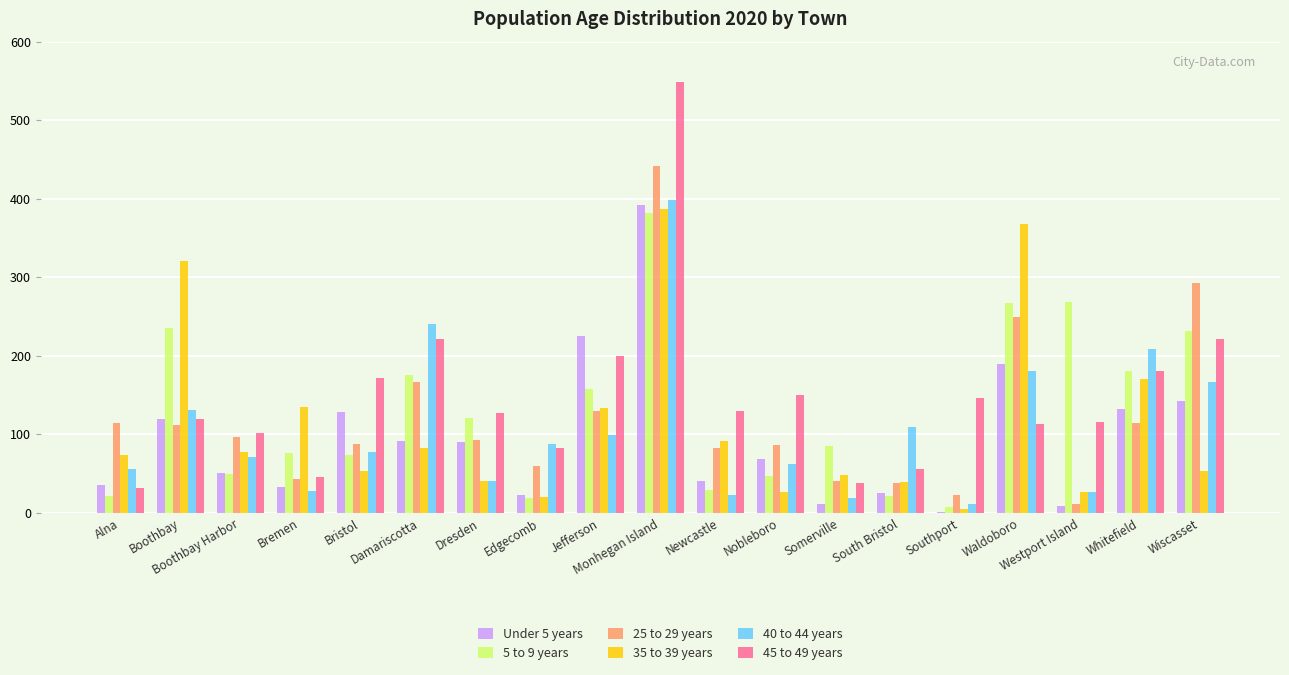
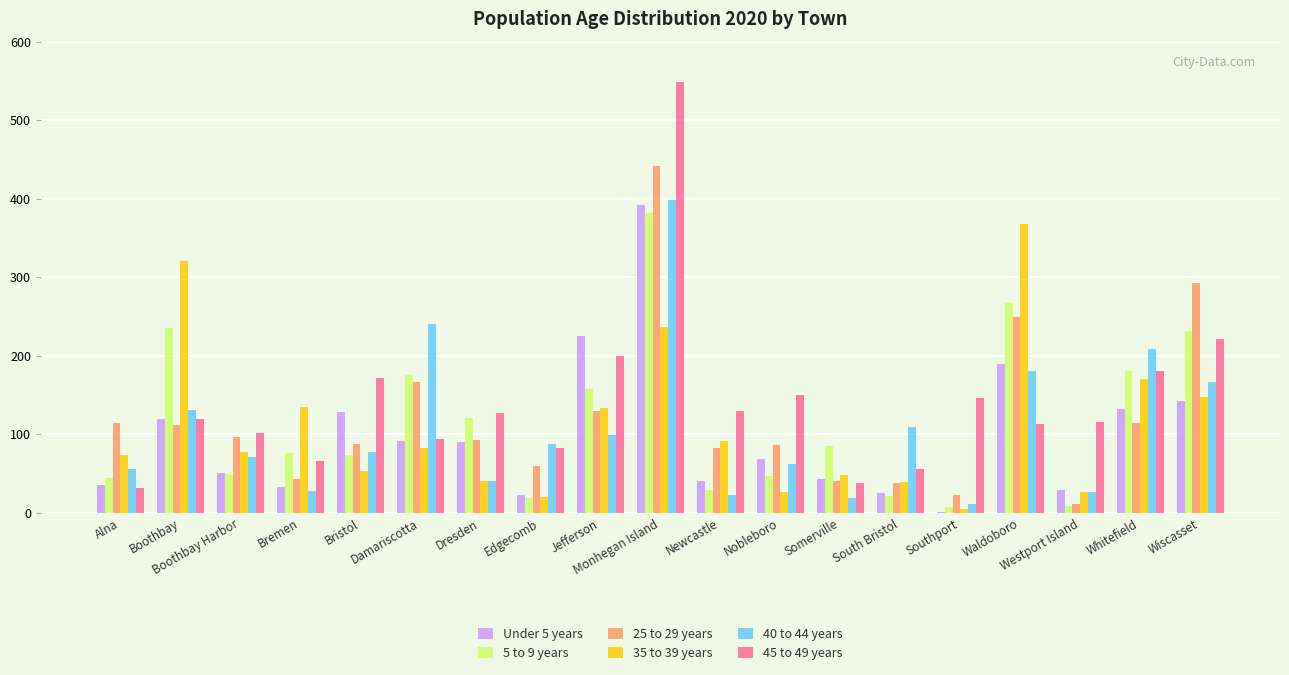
5 to 9 years, Alna: 20 -> 40
45 to 49 years, Bremen: 50 -> 70
45 to 49 years, Damariscotta: 220 -> 90
35 to 39 years, Monhegan Island: 390 -> 240
Under 5 years, Somerville: 10 -> 40
Under 5 years, Westport Island: 10 -> 30
5 to 9 years, Westport Island: 270 -> 10
35 to 39 years, Wiscasset: 50 -> 150
